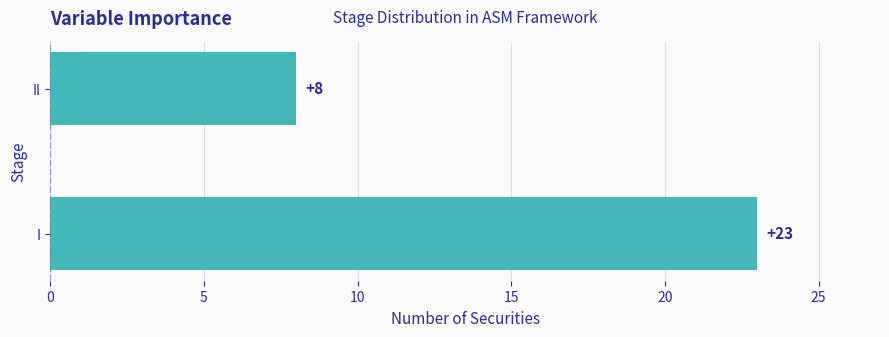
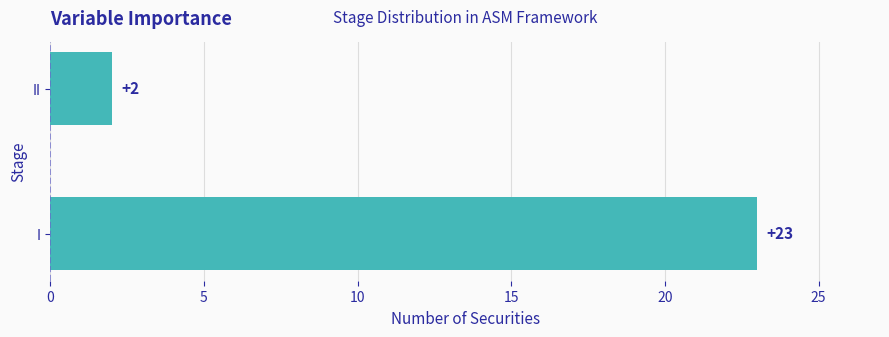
II: +8 -> +2
